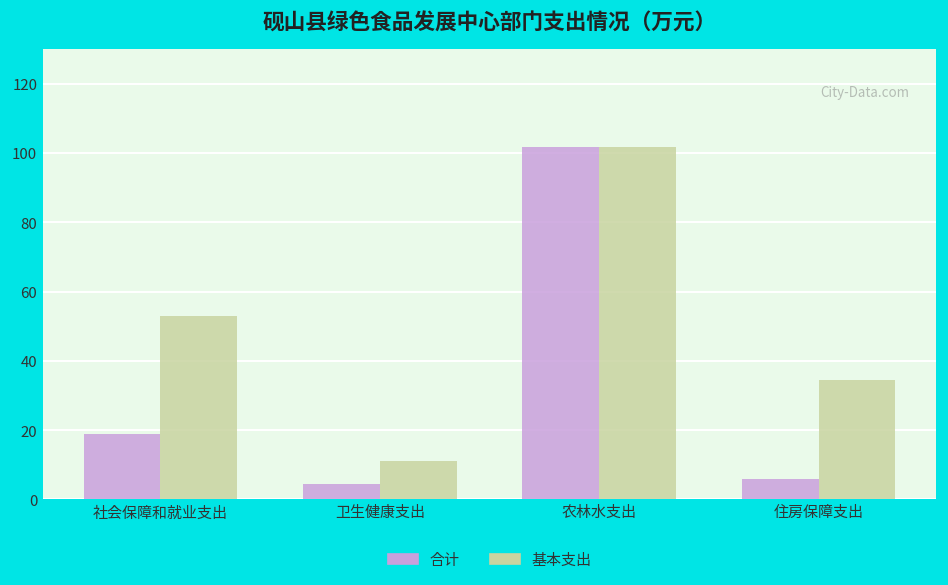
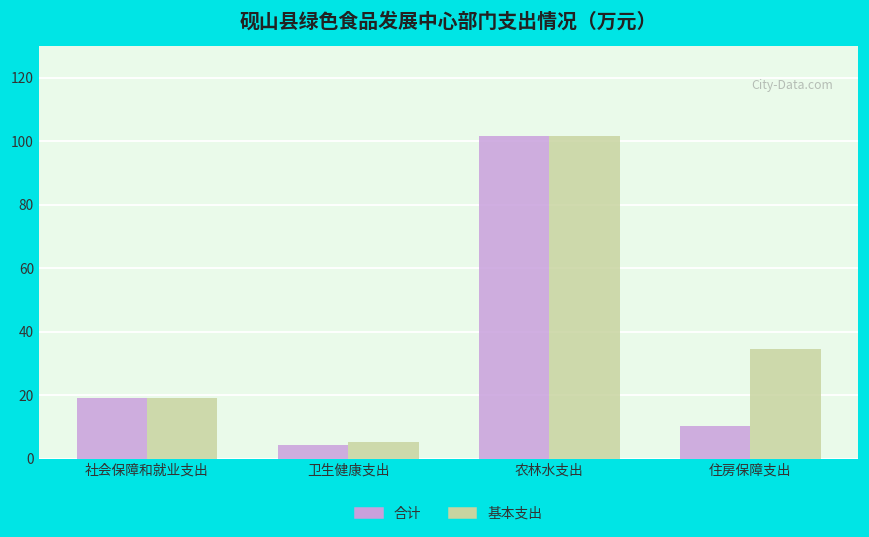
基本支出, 社会保障和就业支出: 53 -> 19
基本支出, 卫生健康支出: 11 -> 5
合计, 住房保障支出: 6 -> 10
